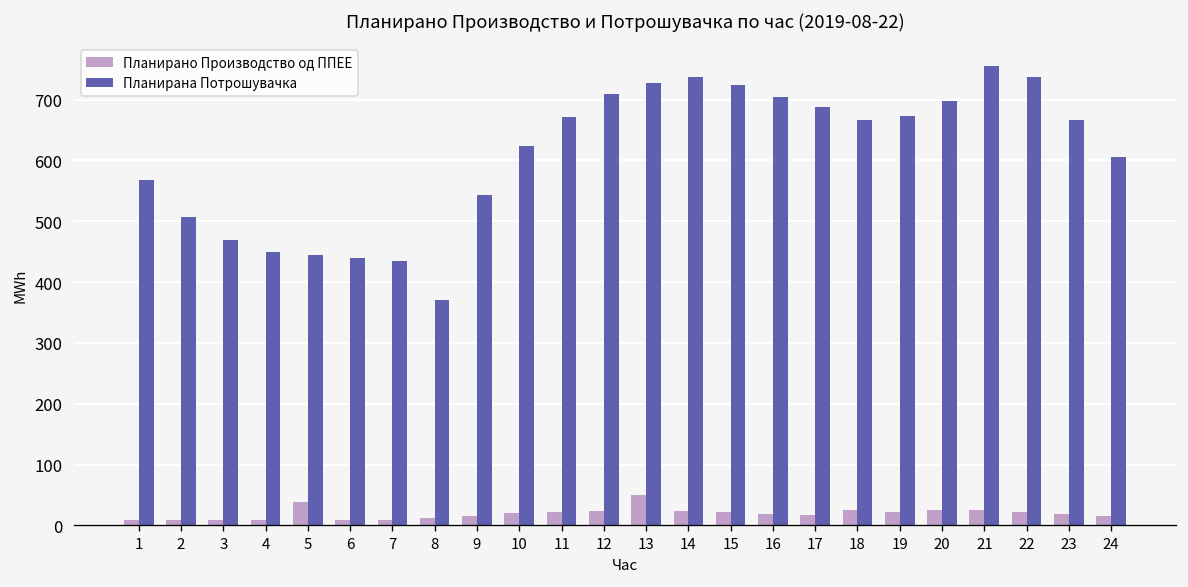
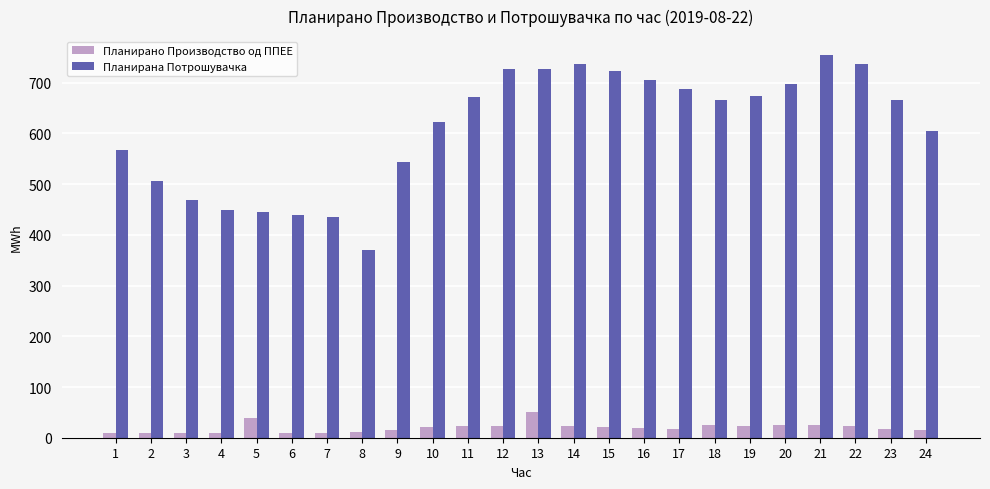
Планирана Потрошувачка, 12: 710 -> 730
